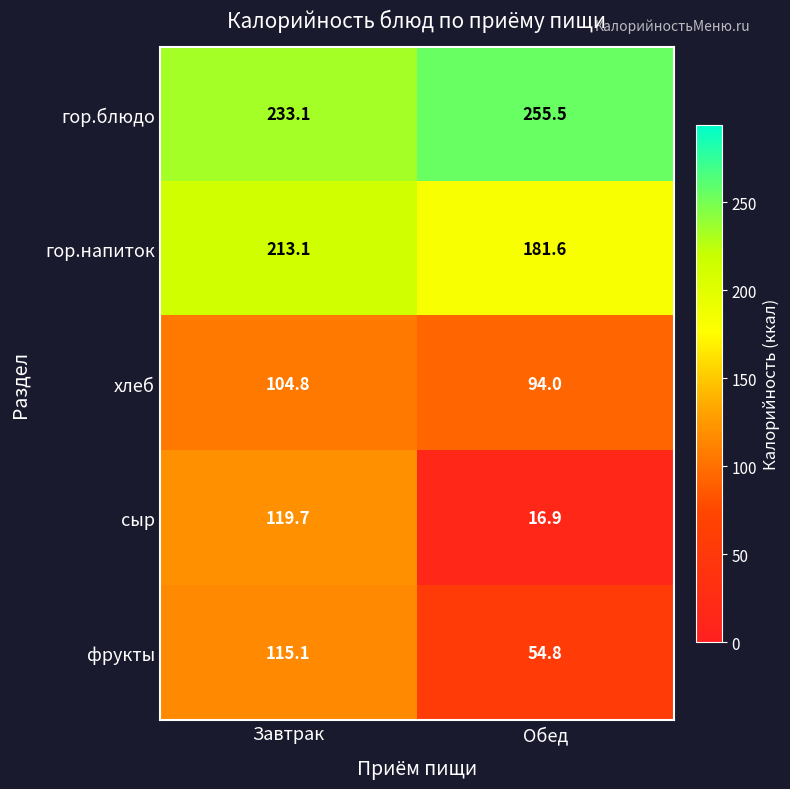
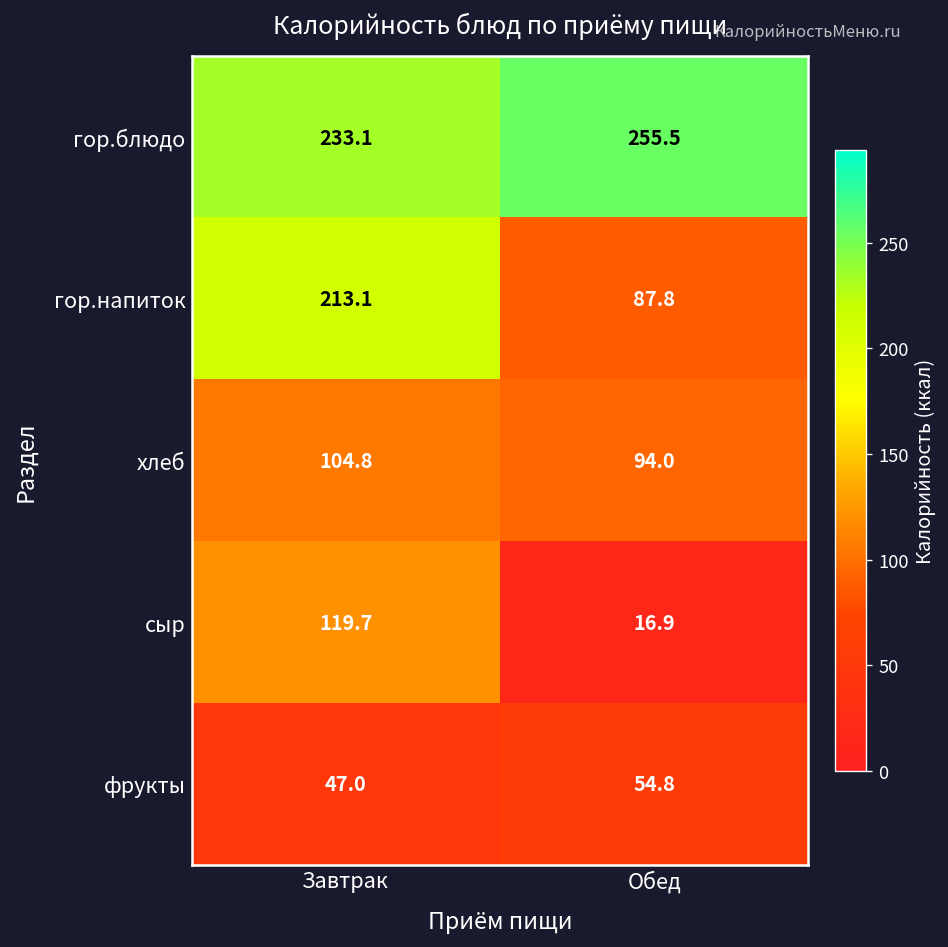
гор.напиток, Обед: 181.6 -> 87.8
фрукты, Завтрак: 115.1 -> 47.0
